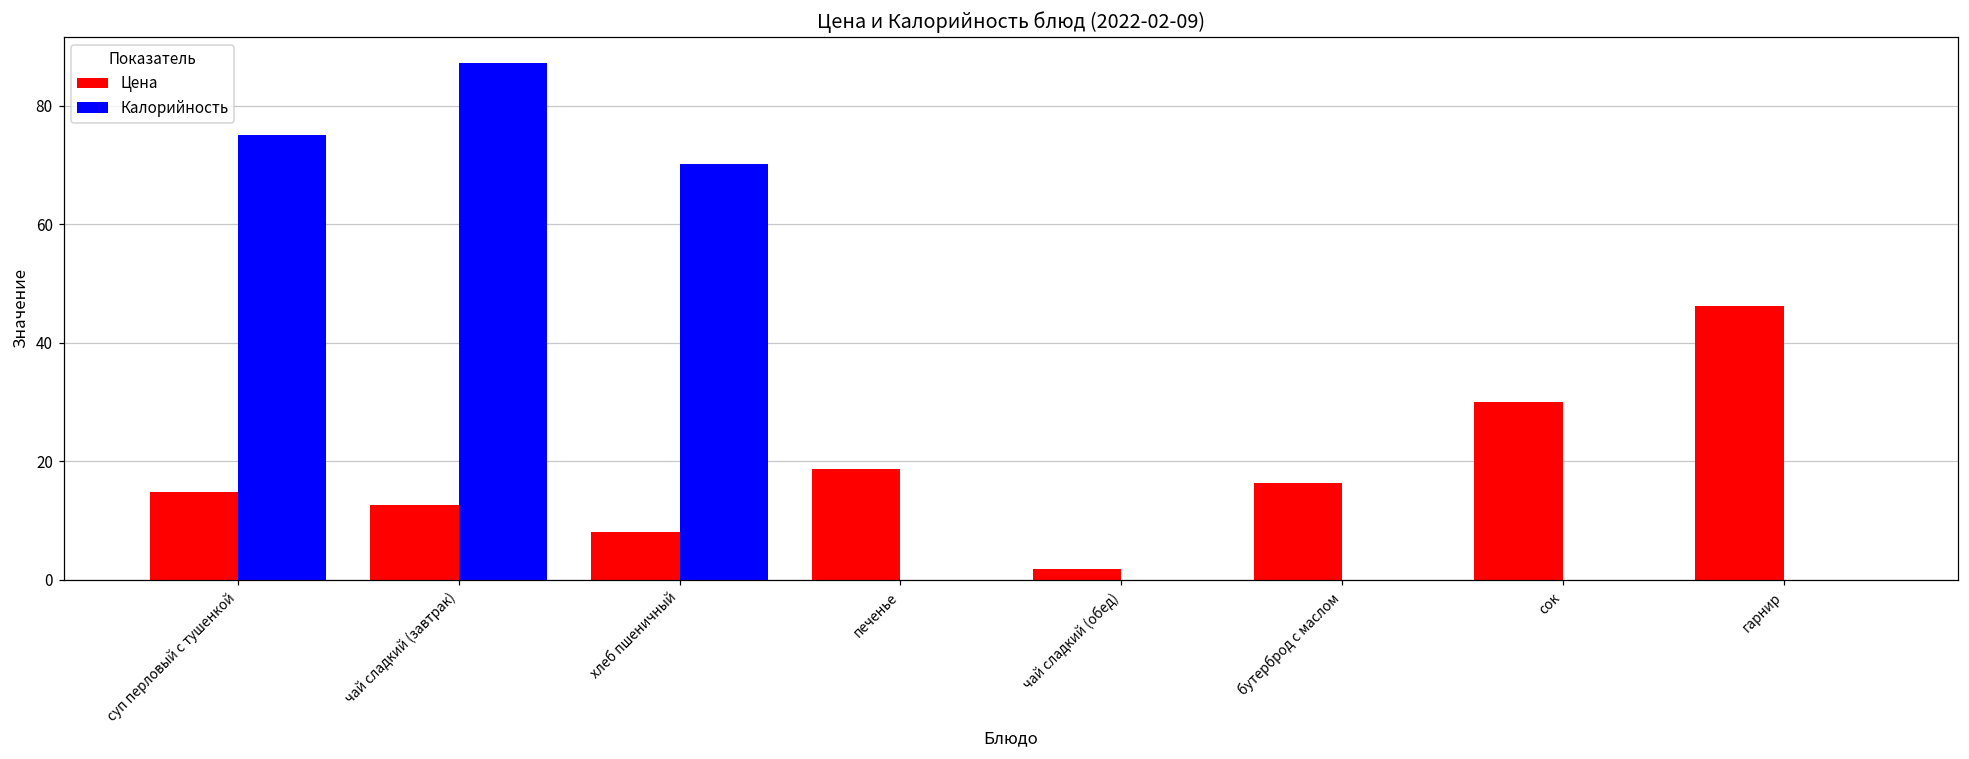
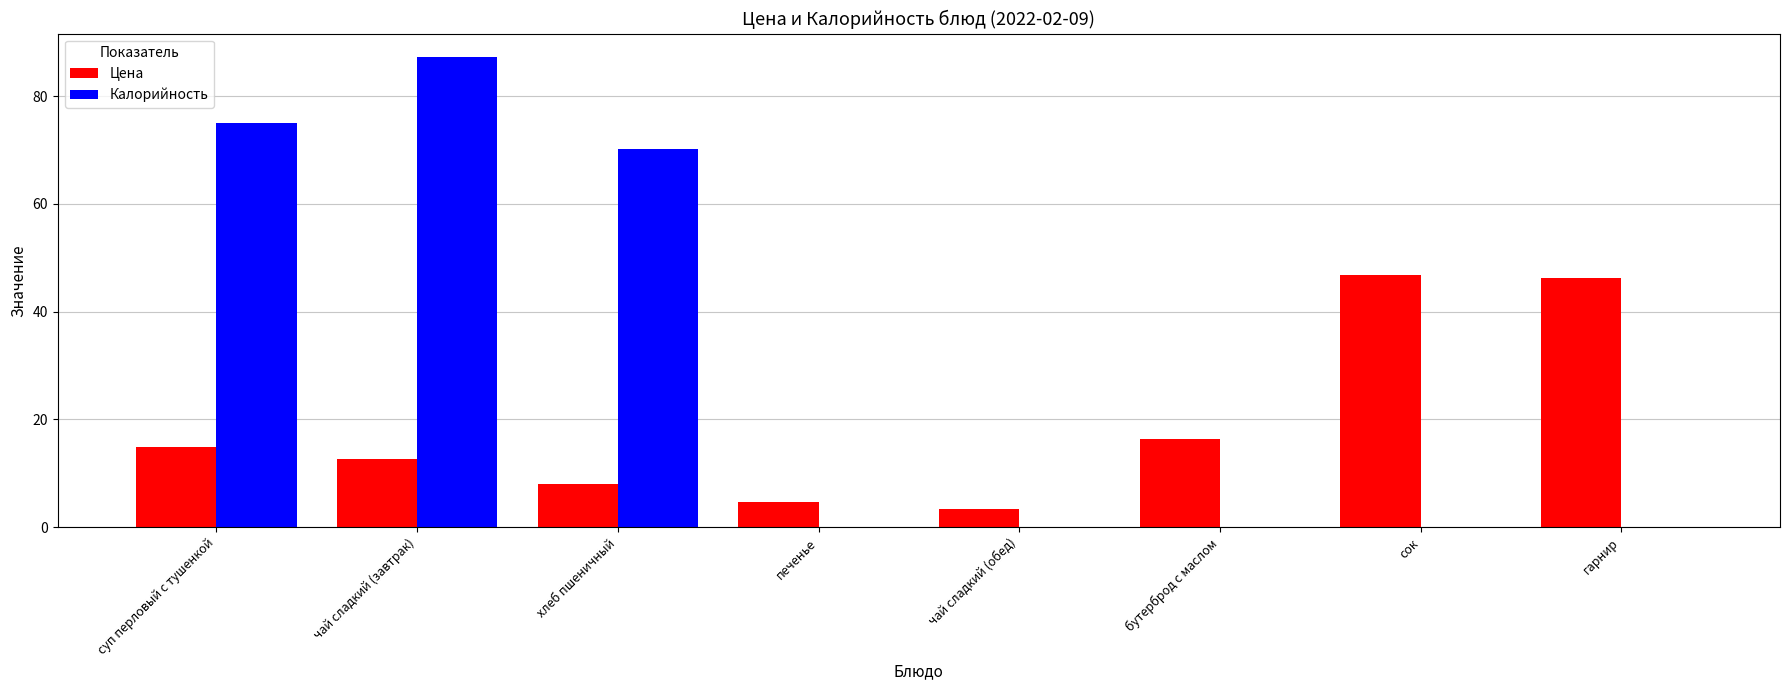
Цена, печенье: 19 -> 5
Цена, чай сладкий (обед): 2 -> 3
Цена, сок: 30 -> 47
